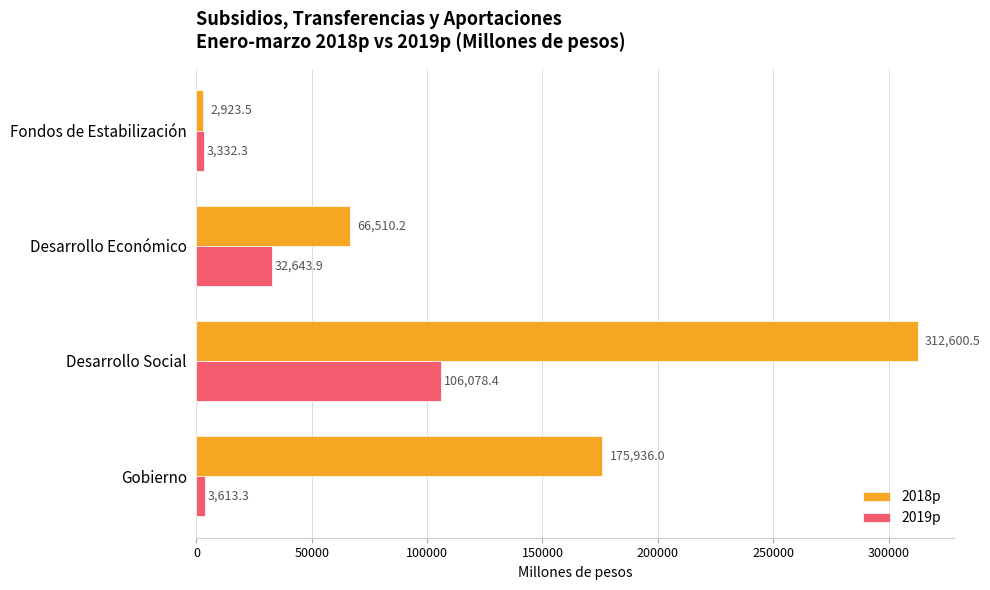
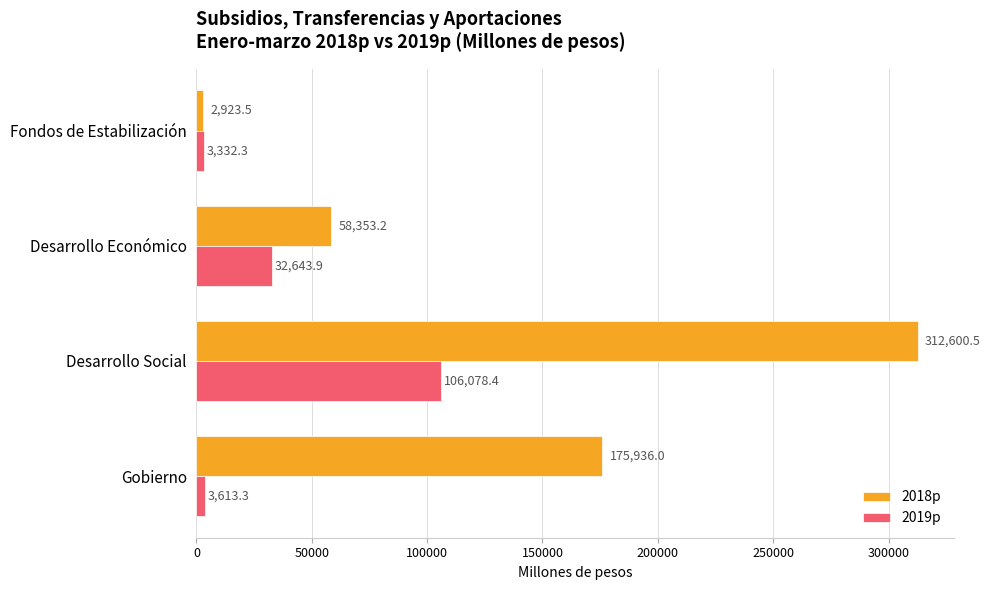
2018p, Desarrollo Económico: 66,510.2 -> 58,353.2
